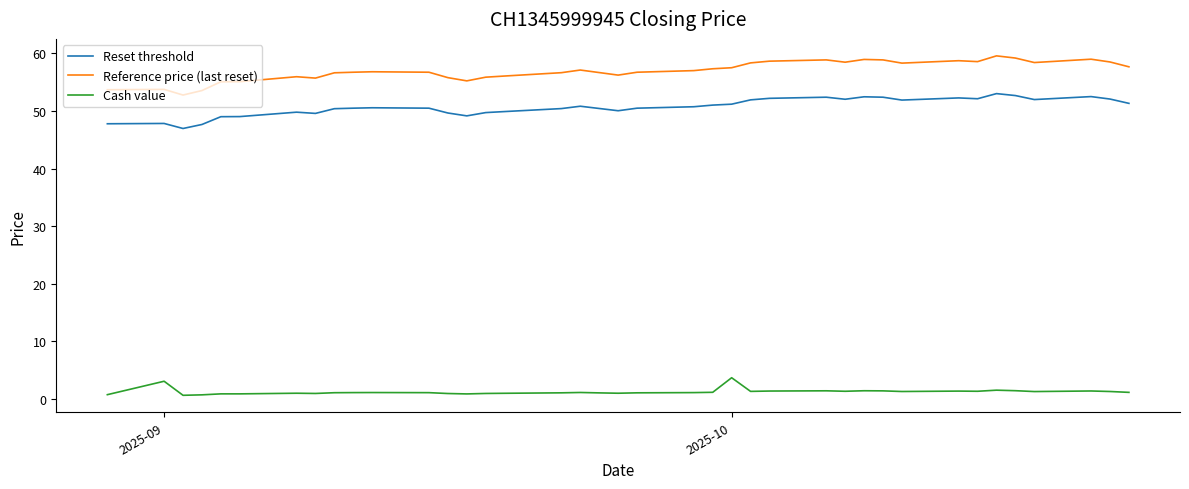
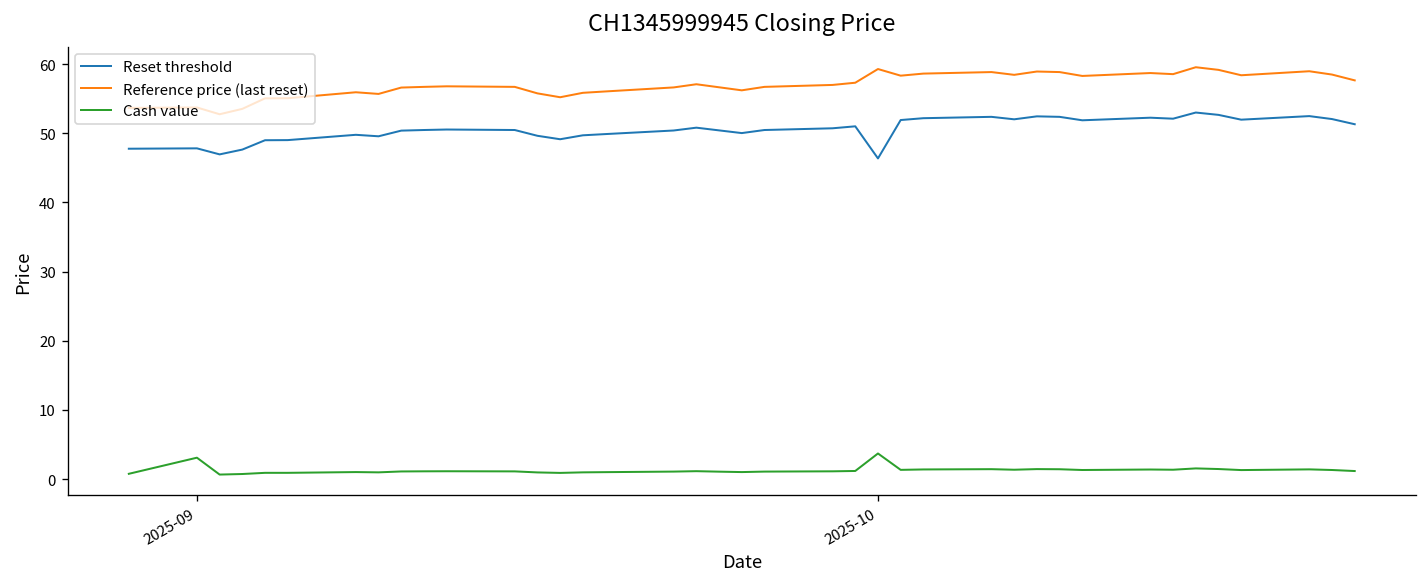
Reset threshold, 2025-10: 51 -> 46
Reference price (last reset), 2025-10: 58 -> 59
